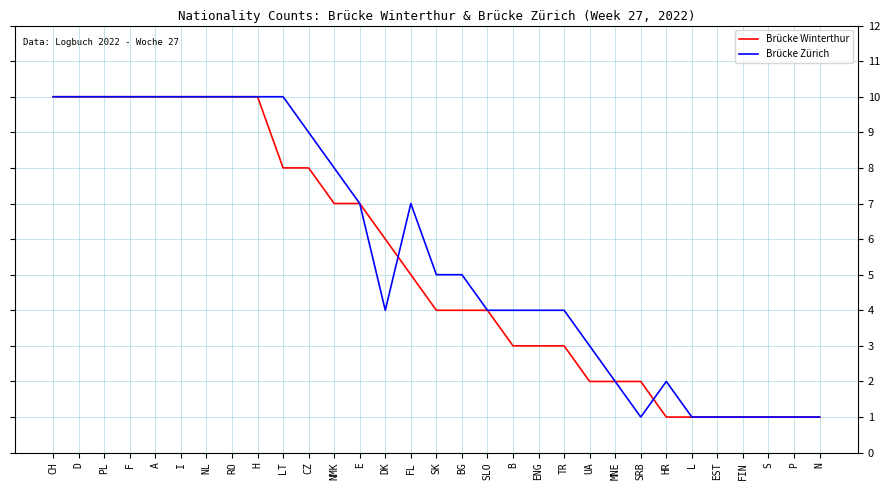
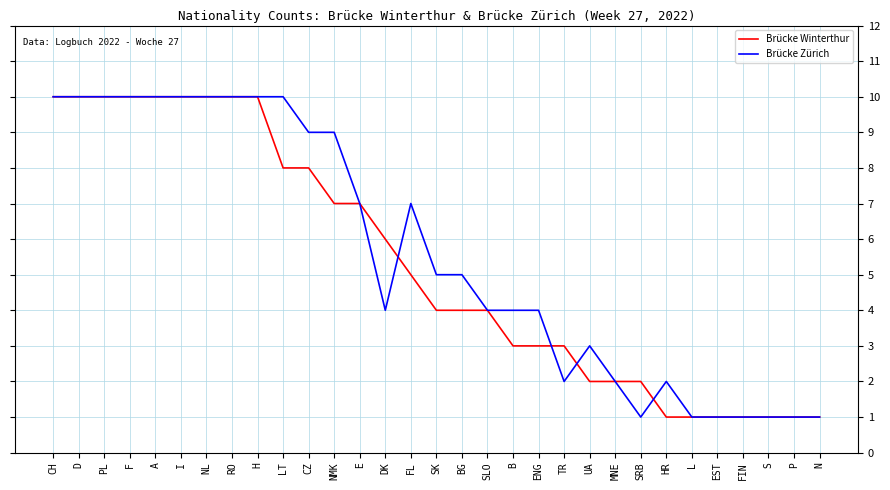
Brücke Zürich, NMK: 8 -> 9
Brücke Zürich, TR: 4 -> 2
